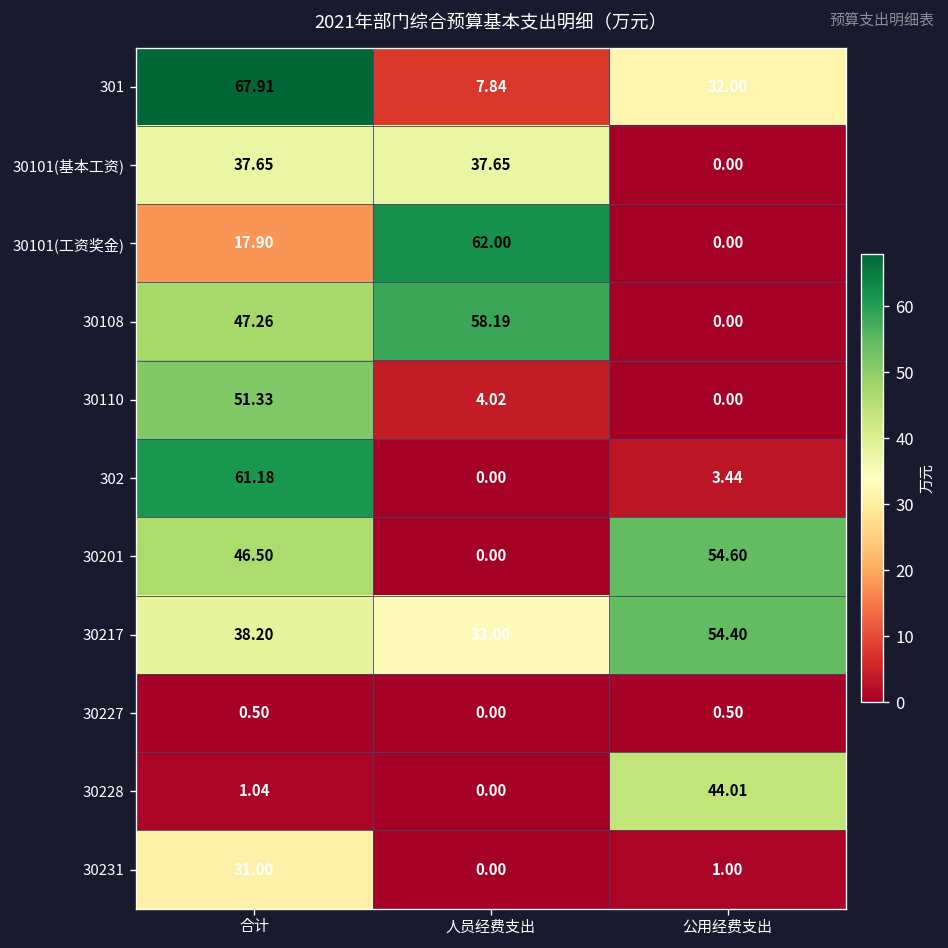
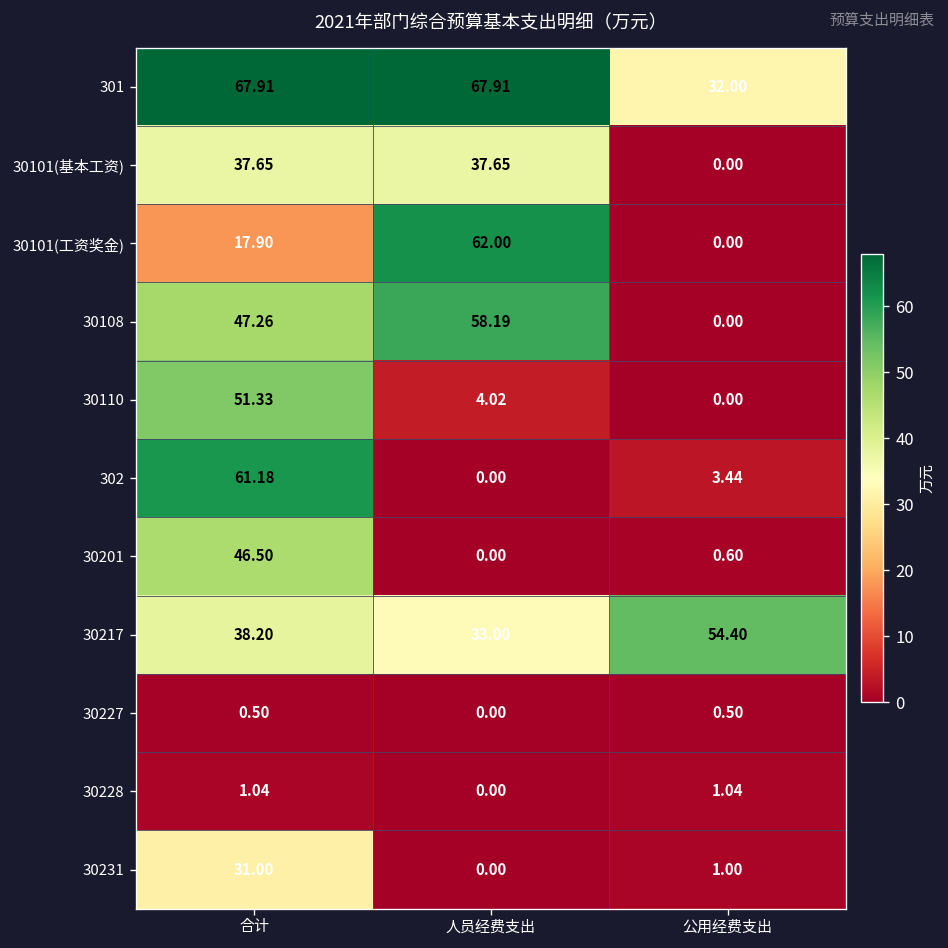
301, 人员经费支出: 7.84 -> 67.91
30201, 公用经费支出: 54.60 -> 0.60
30228, 公用经费支出: 44.01 -> 1.04
